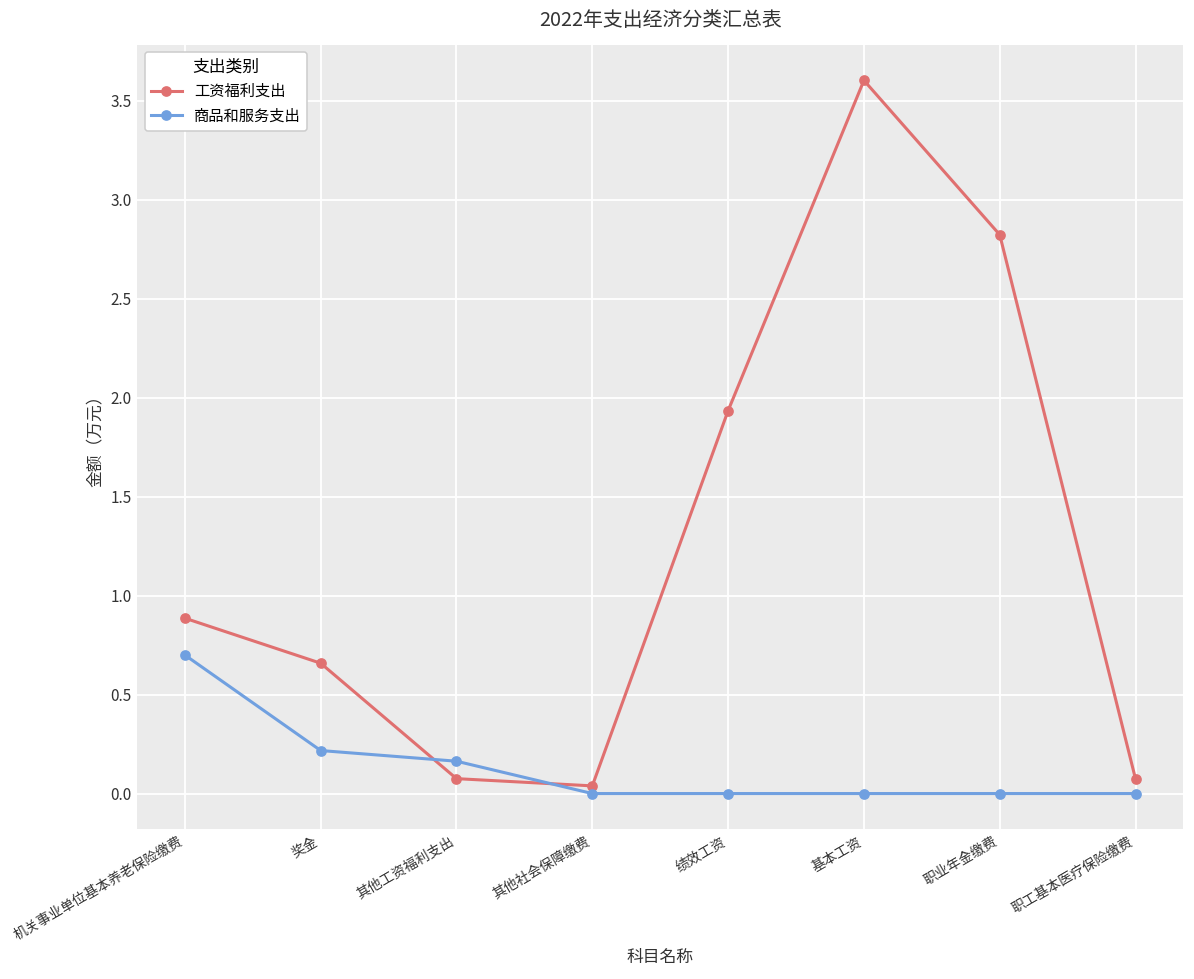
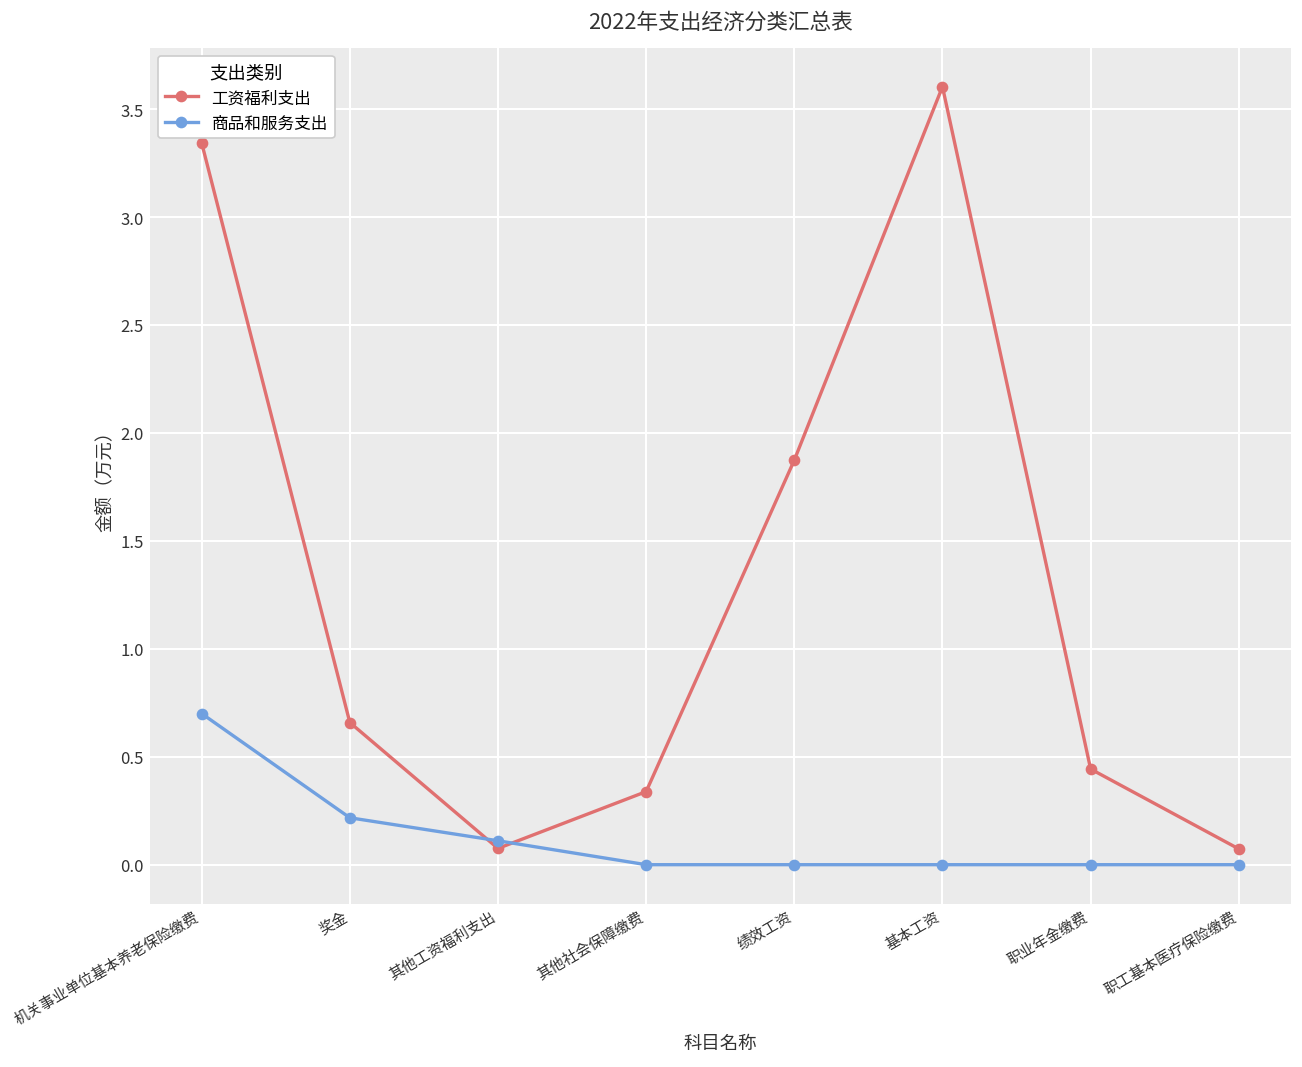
工资福利支出, 机关事业单位基本养老保险缴费: 0.89 -> 3.34
商品和服务支出, 其他工资福利支出: 0.16 -> 0.11
工资福利支出, 其他社会保障缴费: 0.04 -> 0.34
工资福利支出, 绩效工资: 1.93 -> 1.87
工资福利支出, 职业年金缴费: 2.82 -> 0.44
